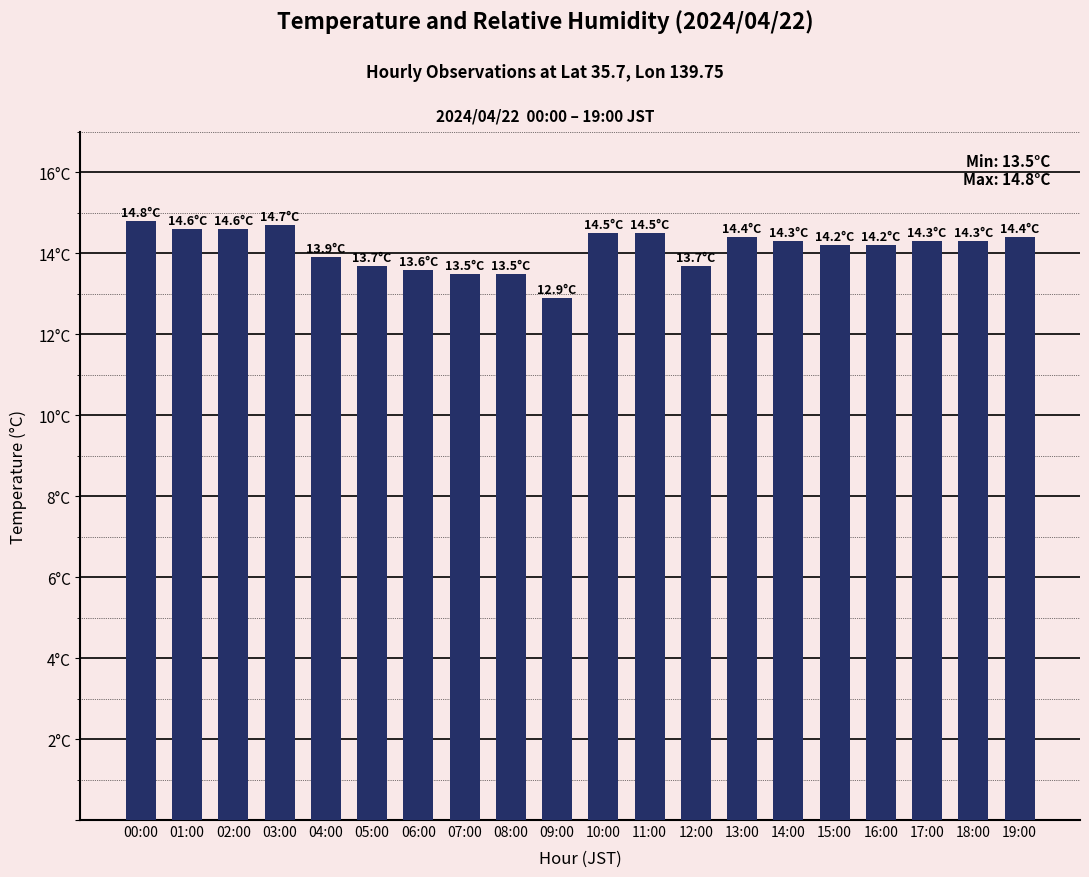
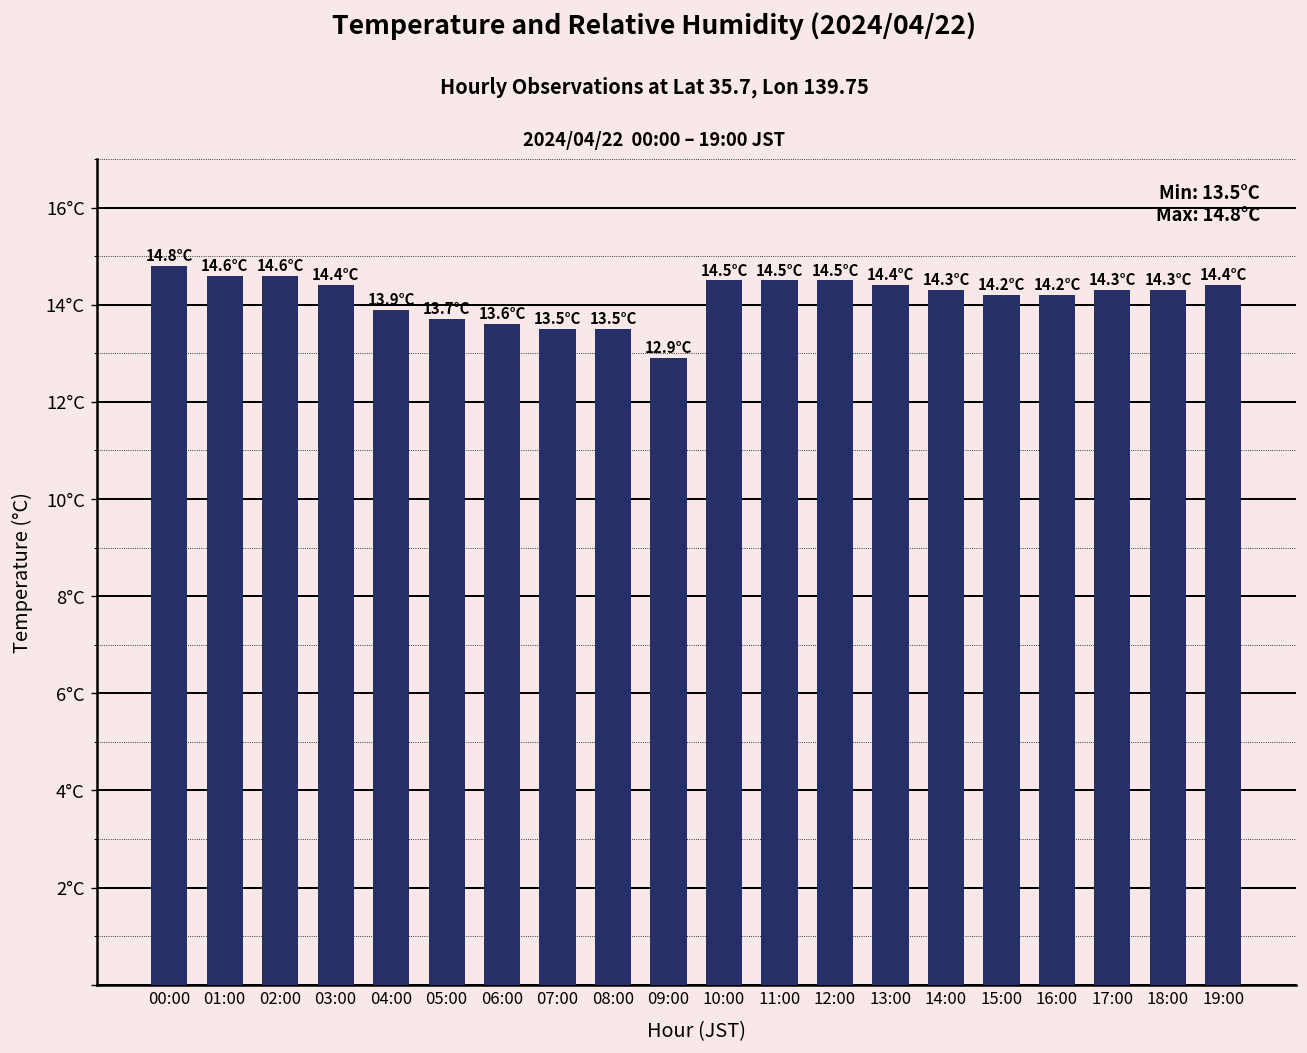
03:00: 14.7°C -> 14.4°C
12:00: 13.7°C -> 14.5°C
